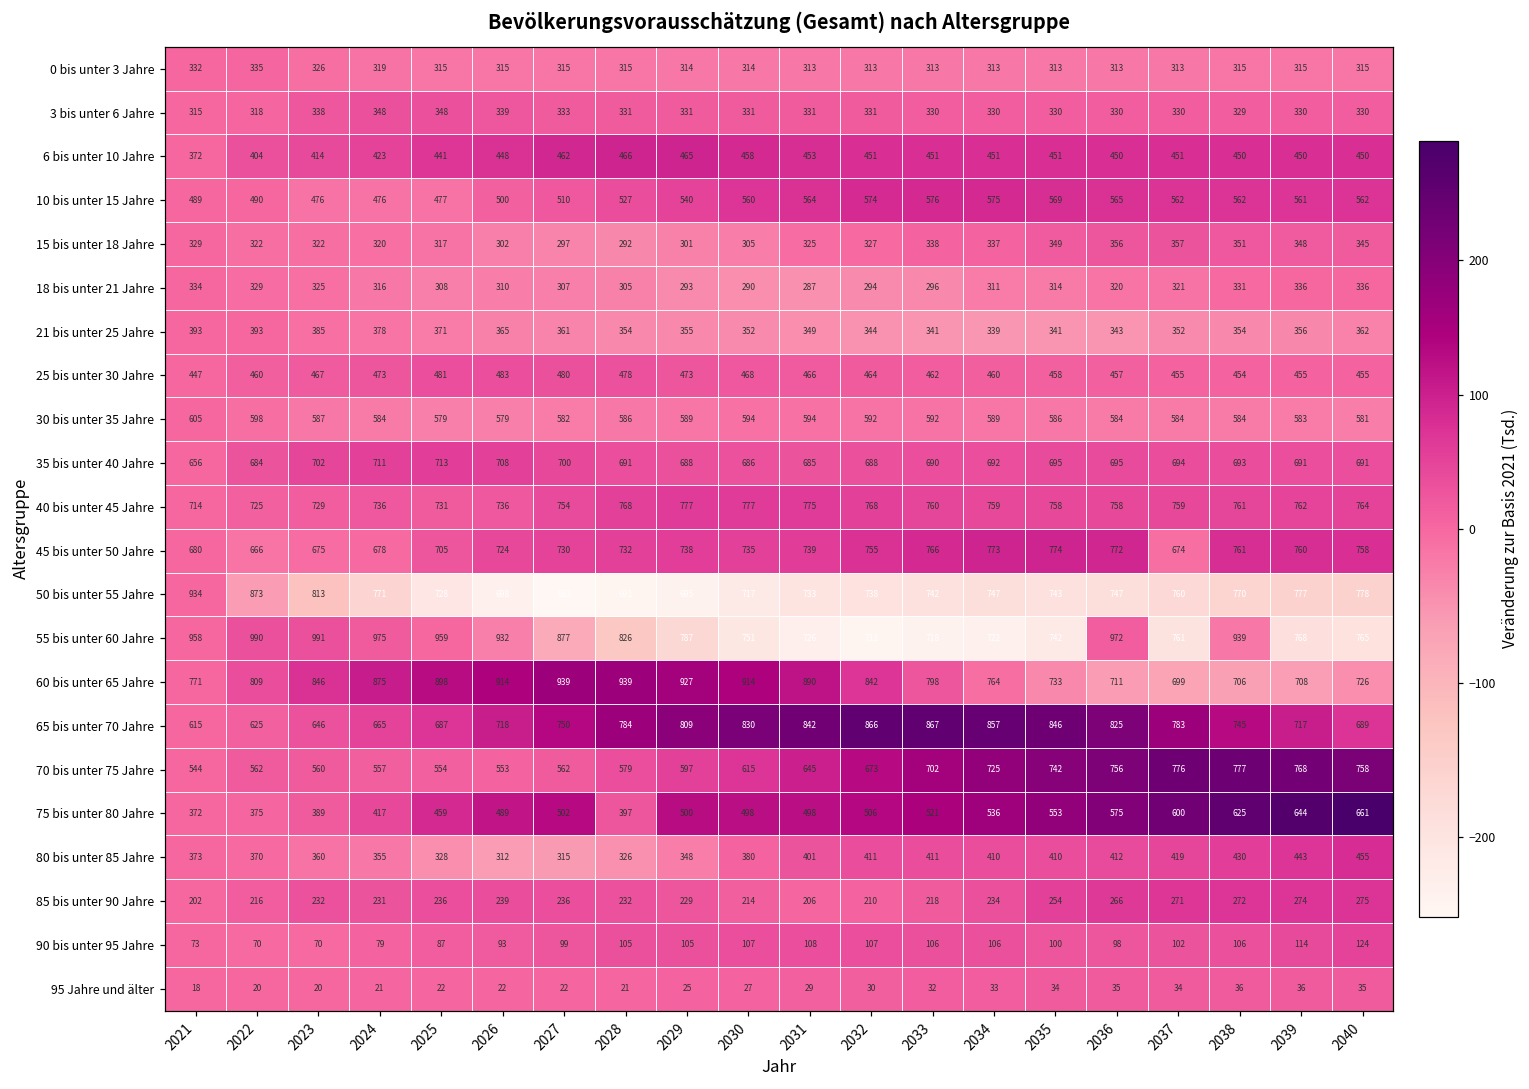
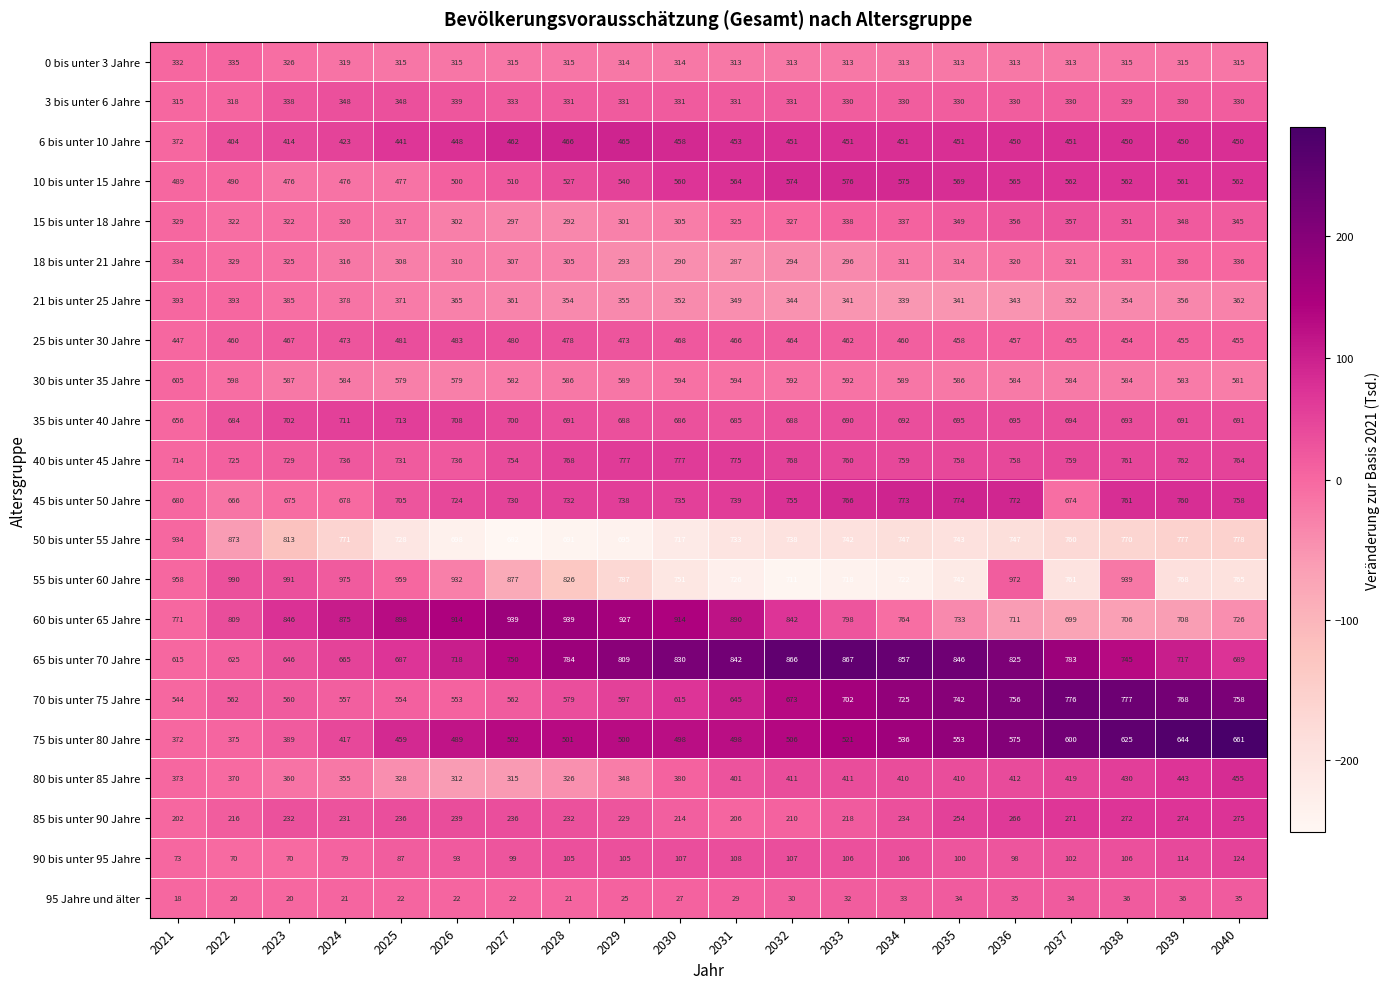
75 bis unter 80 Jahre, 2028: 397 -> 501
